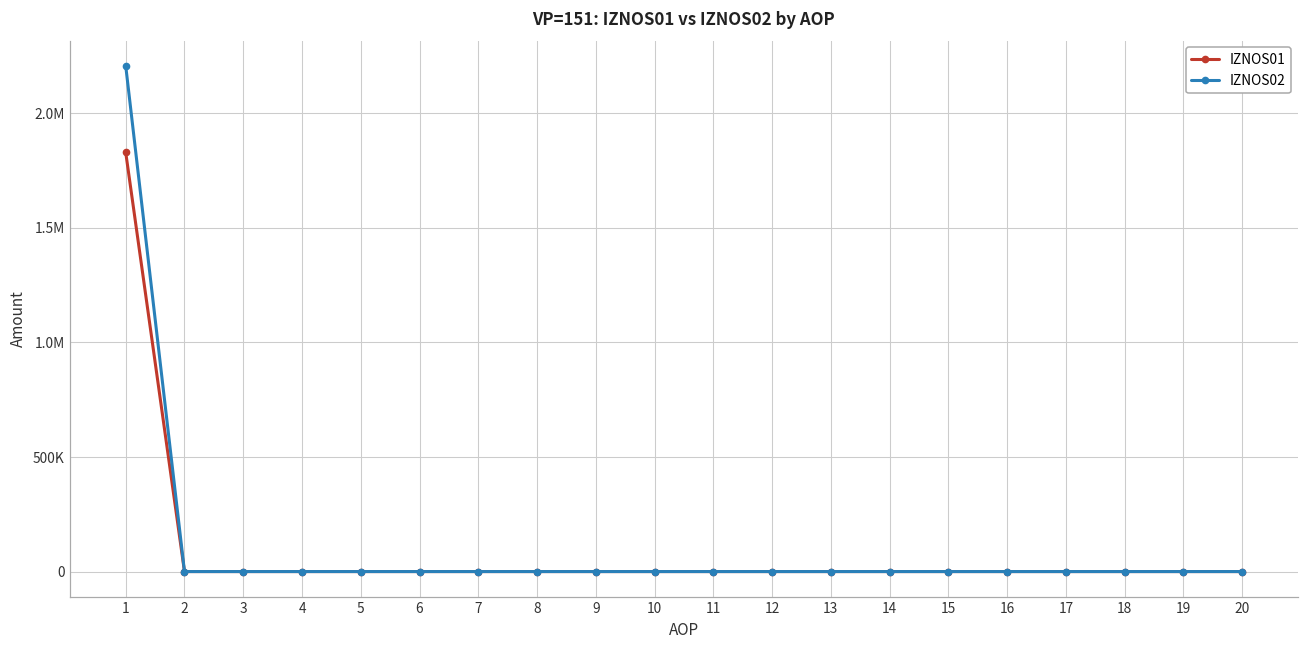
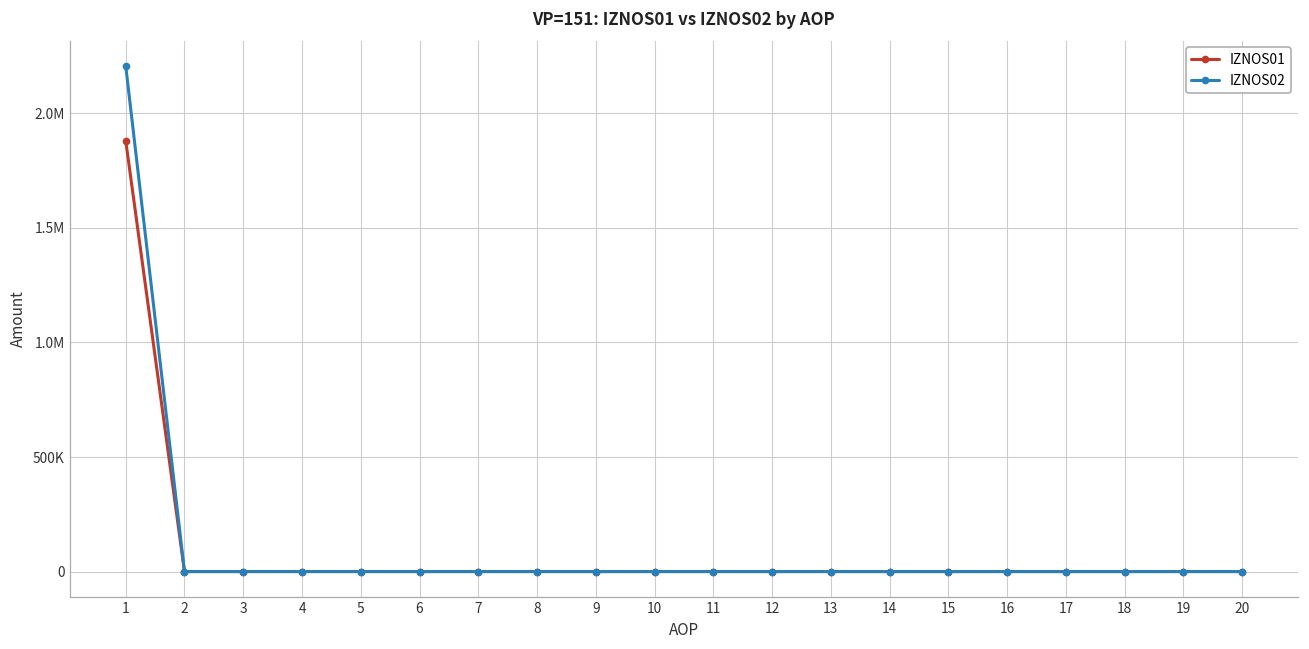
IZNOS01, 1: 1830000 -> 1880000
